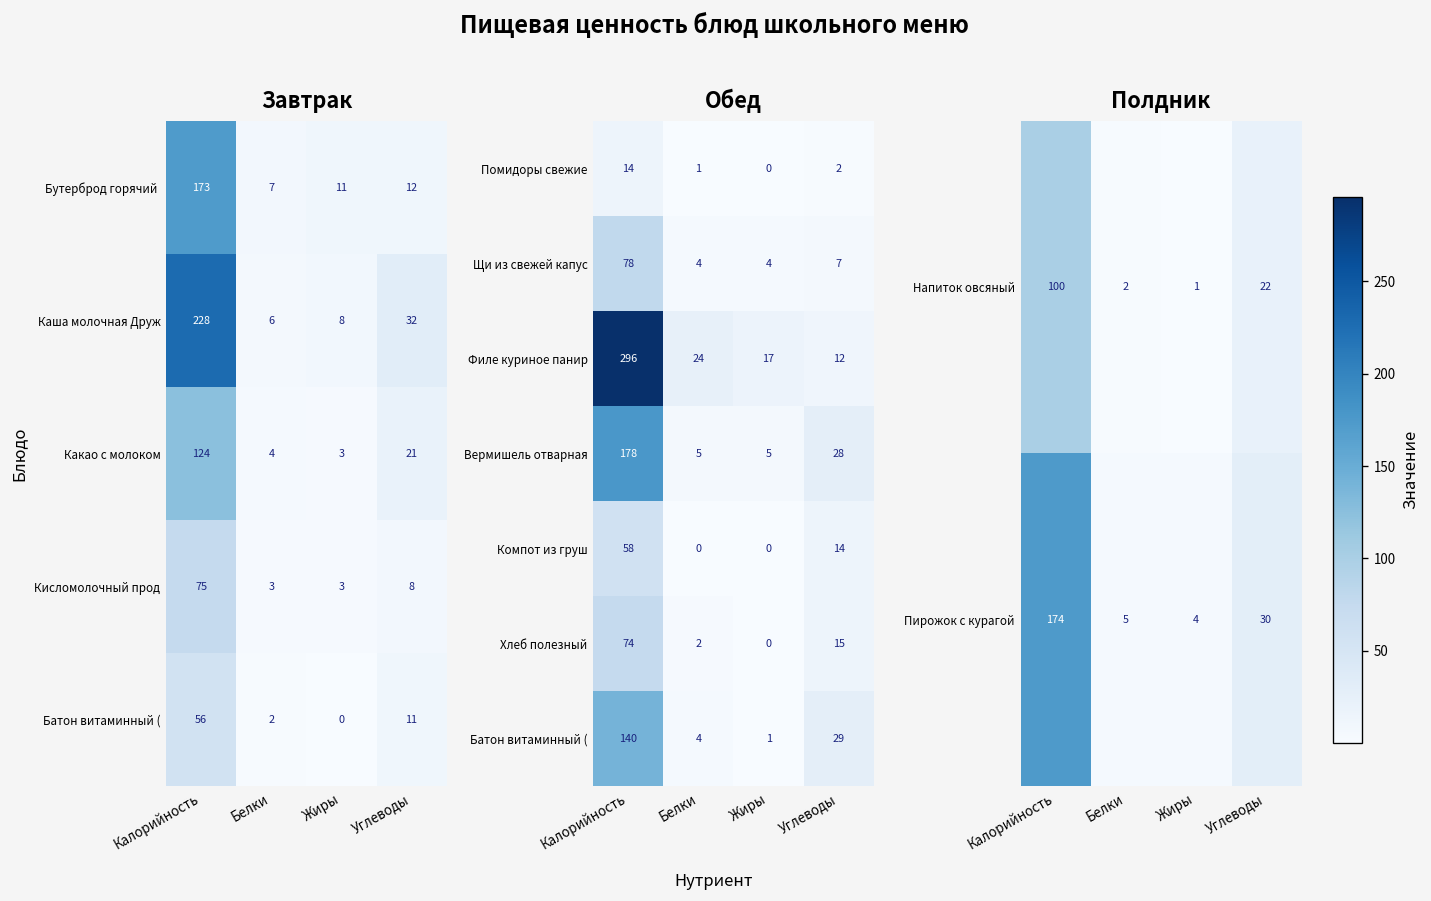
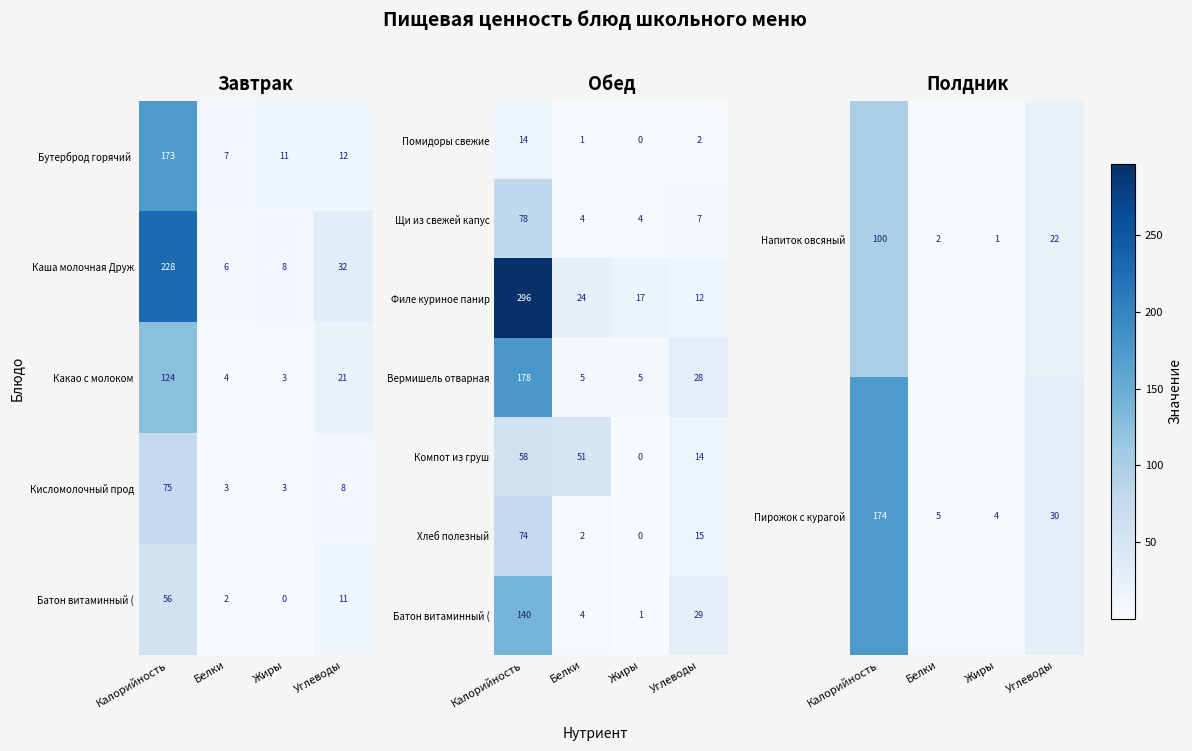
Обед, Компот из груш, Белки: 0 -> 51
